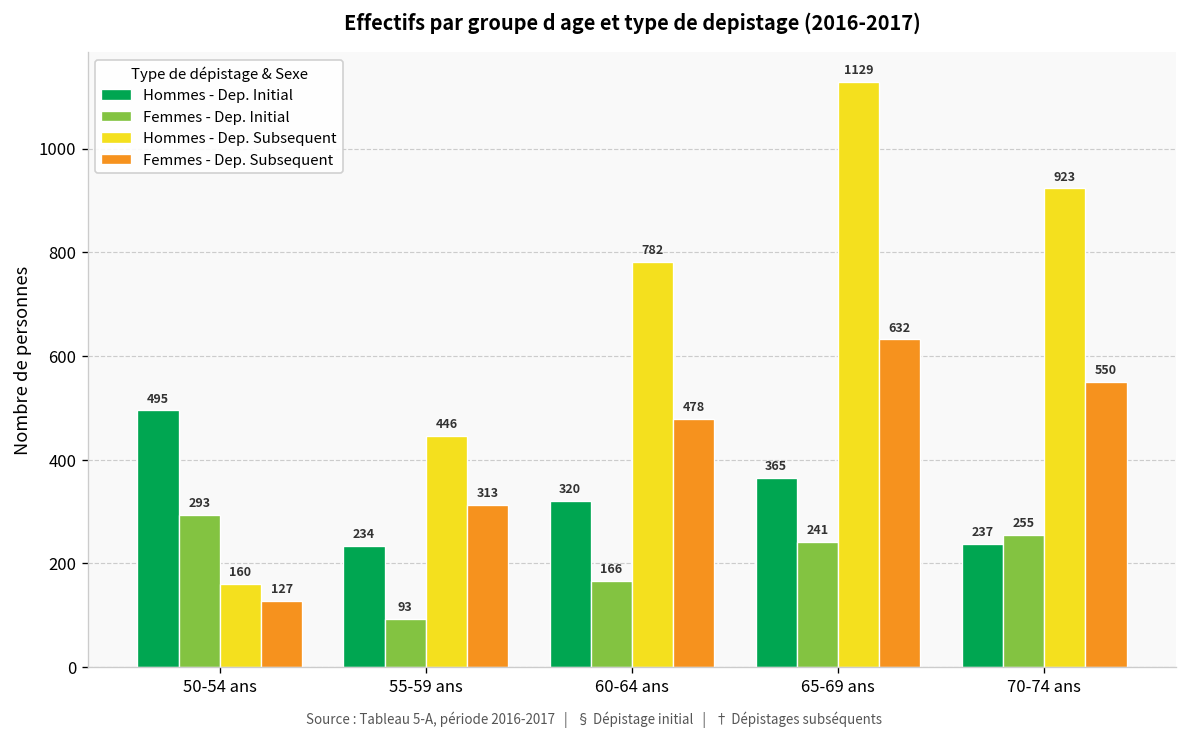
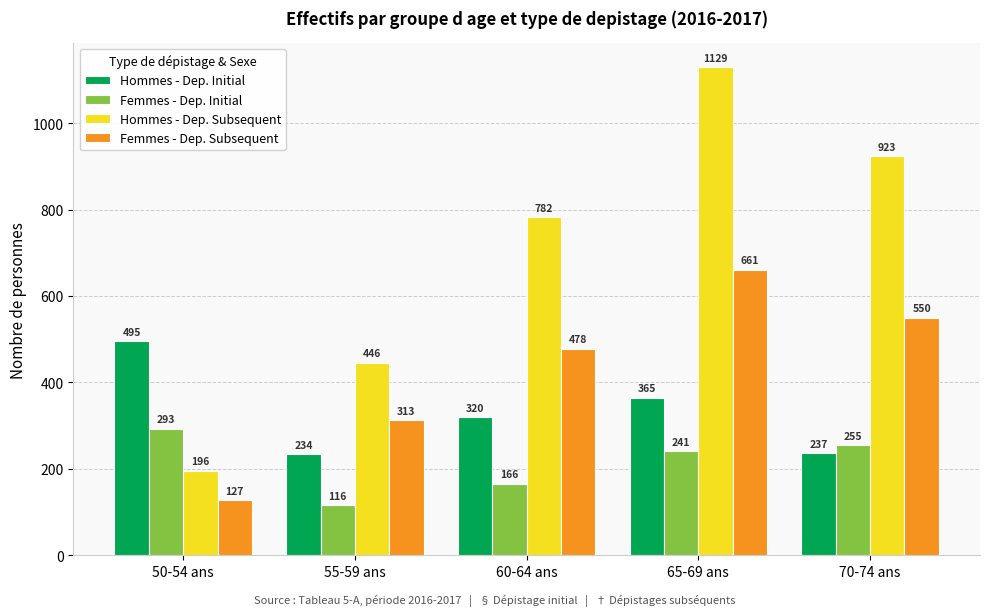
Hommes - Dep. Subsequent, 50-54 ans: 160 -> 196
Femmes - Dep. Initial, 55-59 ans: 93 -> 116
Femmes - Dep. Subsequent, 65-69 ans: 632 -> 661
